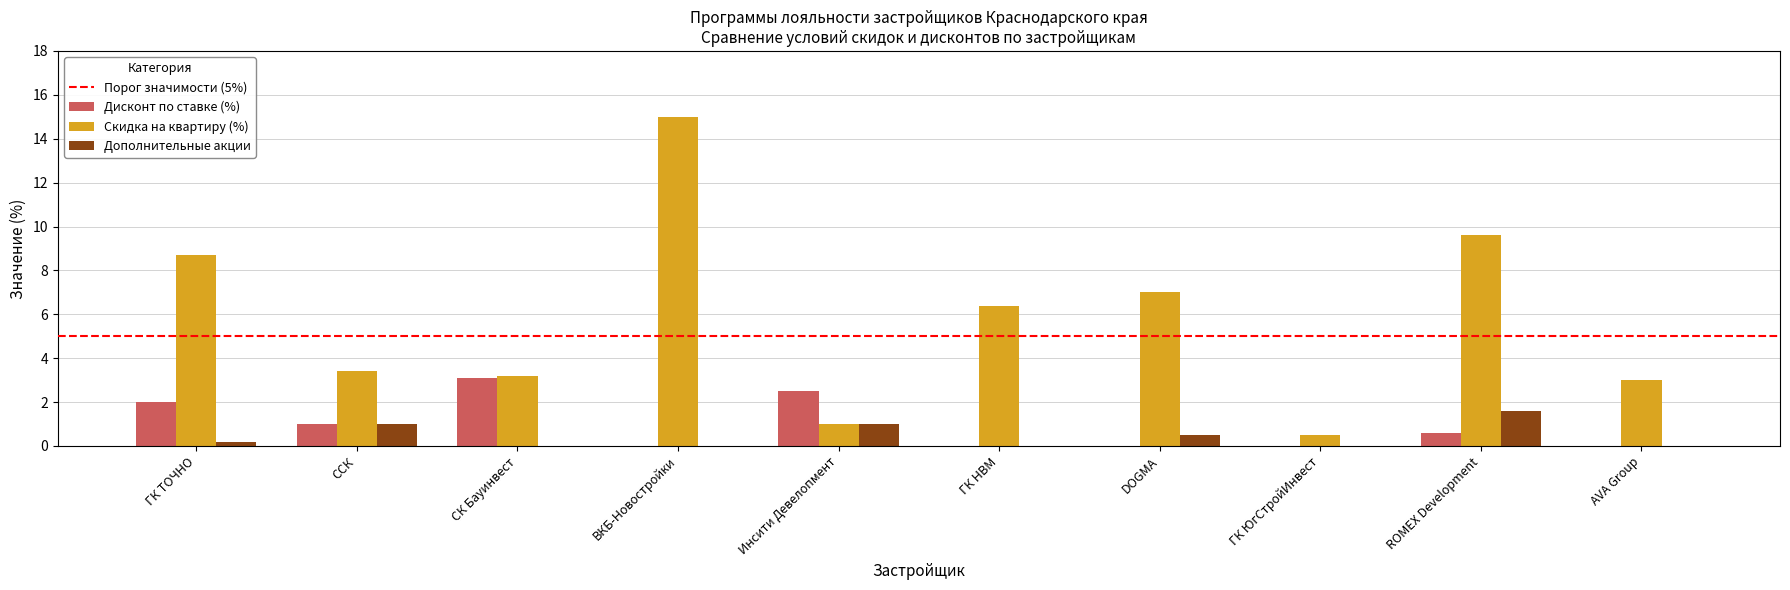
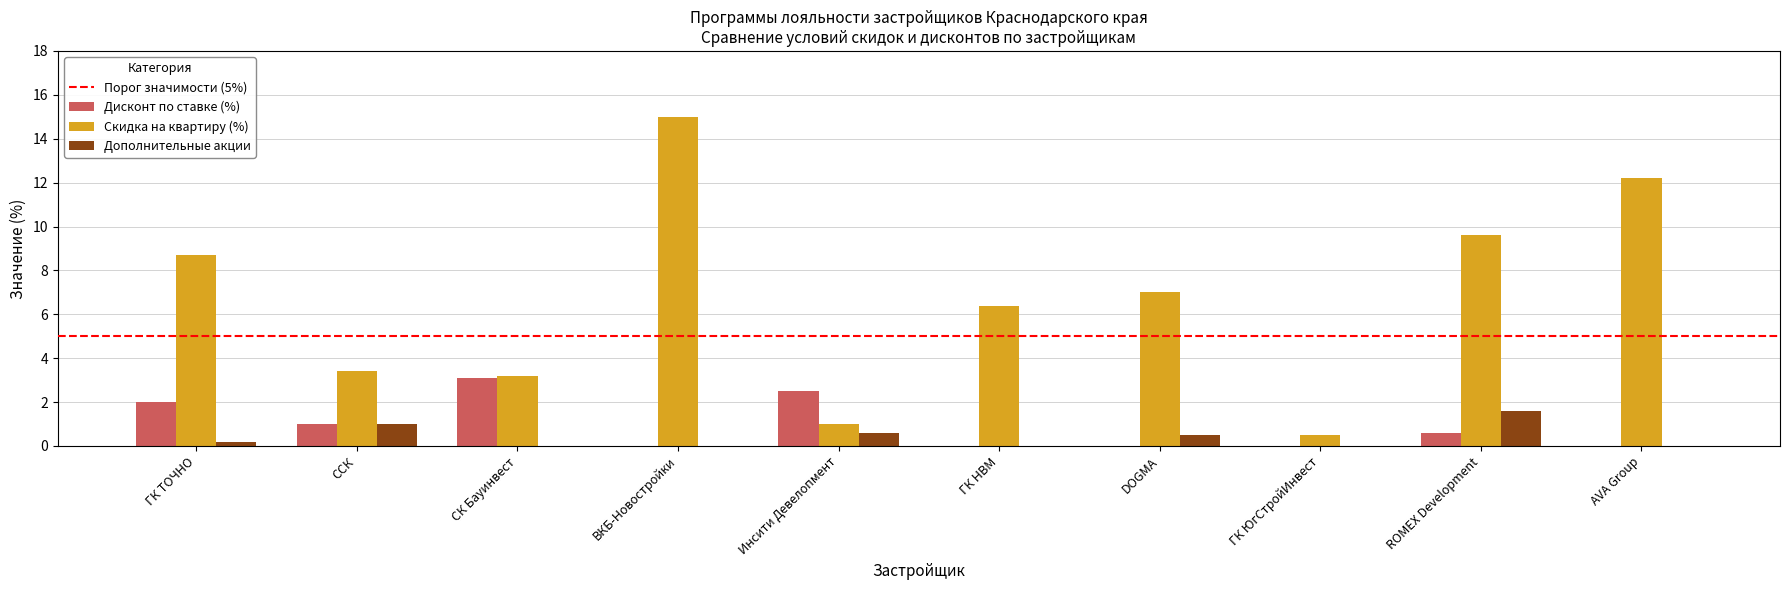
Дополнительные акции, Инсити Девелопмент: 1.0 -> 0.6
Скидка на квартиру (%), AVA Group: 3.0 -> 12.2
